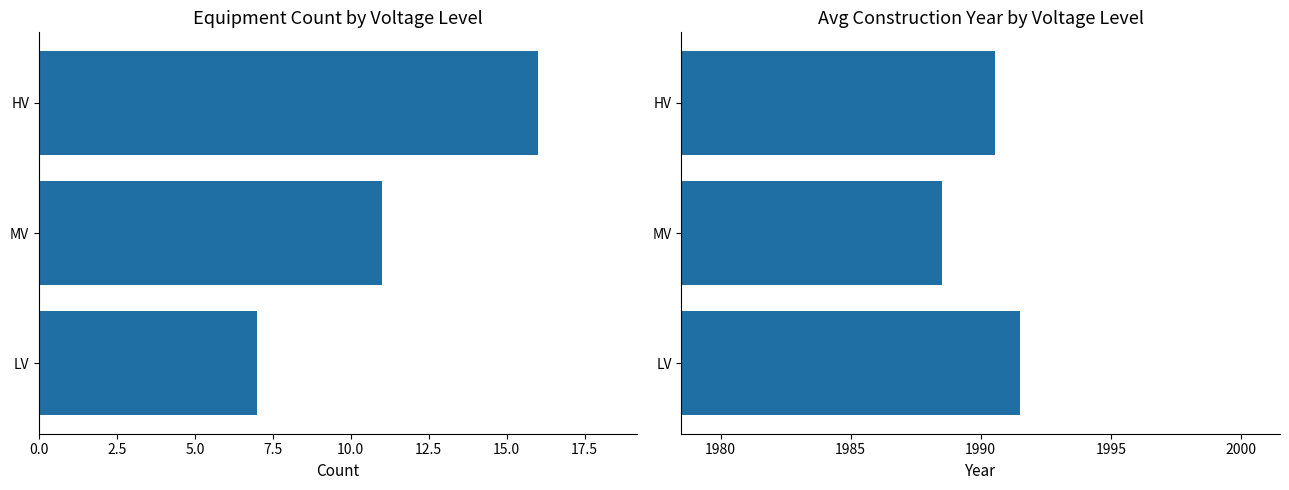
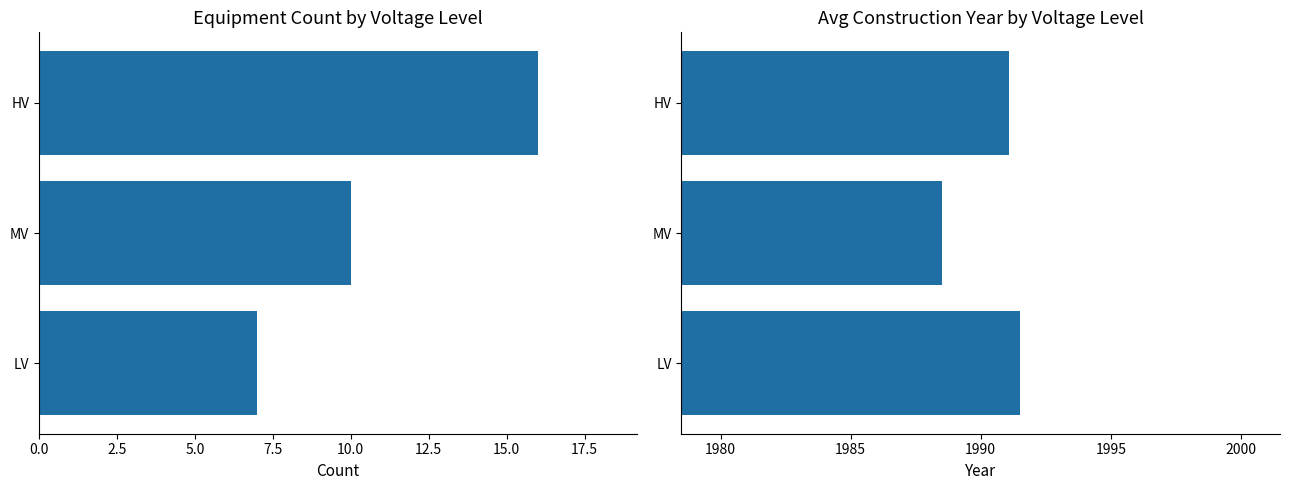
Equipment Count by Voltage Level, MV: 11 -> 10
Avg Construction Year by Voltage Level, HV: 1990.6 -> 1991.1
